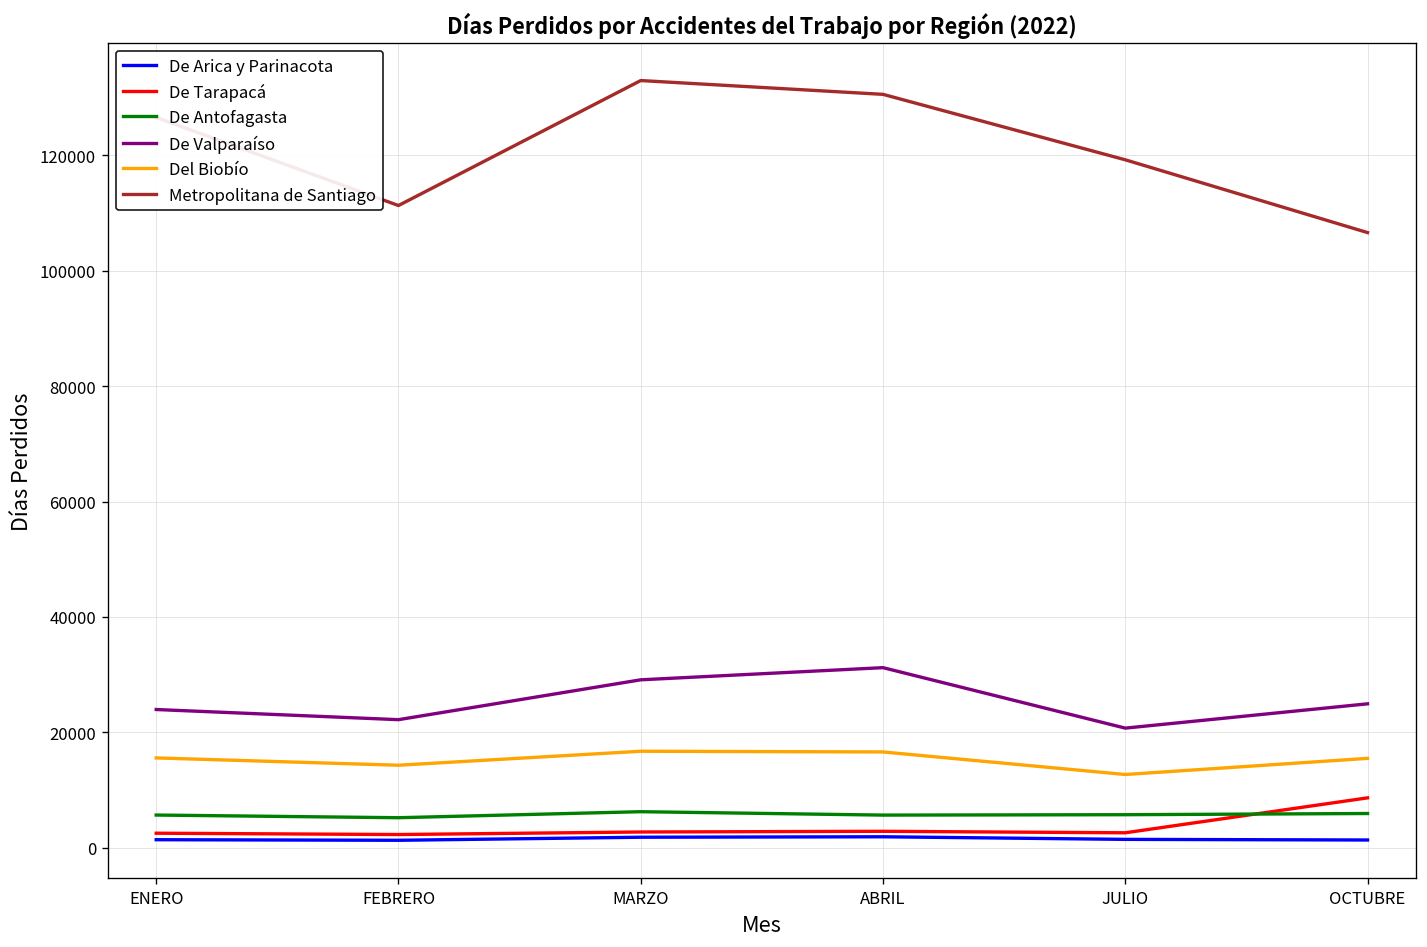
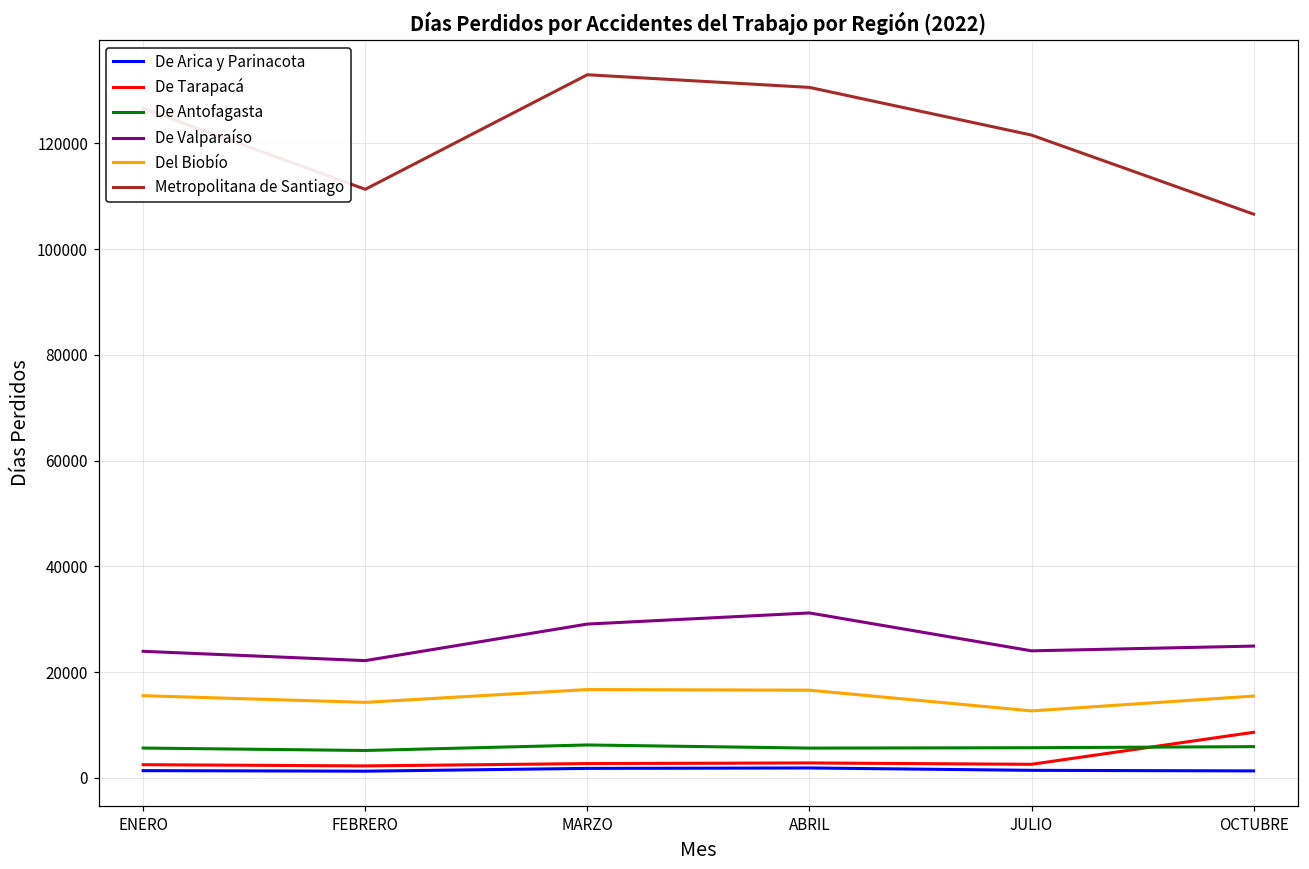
De Valparaíso, JULIO: 21000 -> 24000
Metropolitana de Santiago, JULIO: 119000 -> 122000
